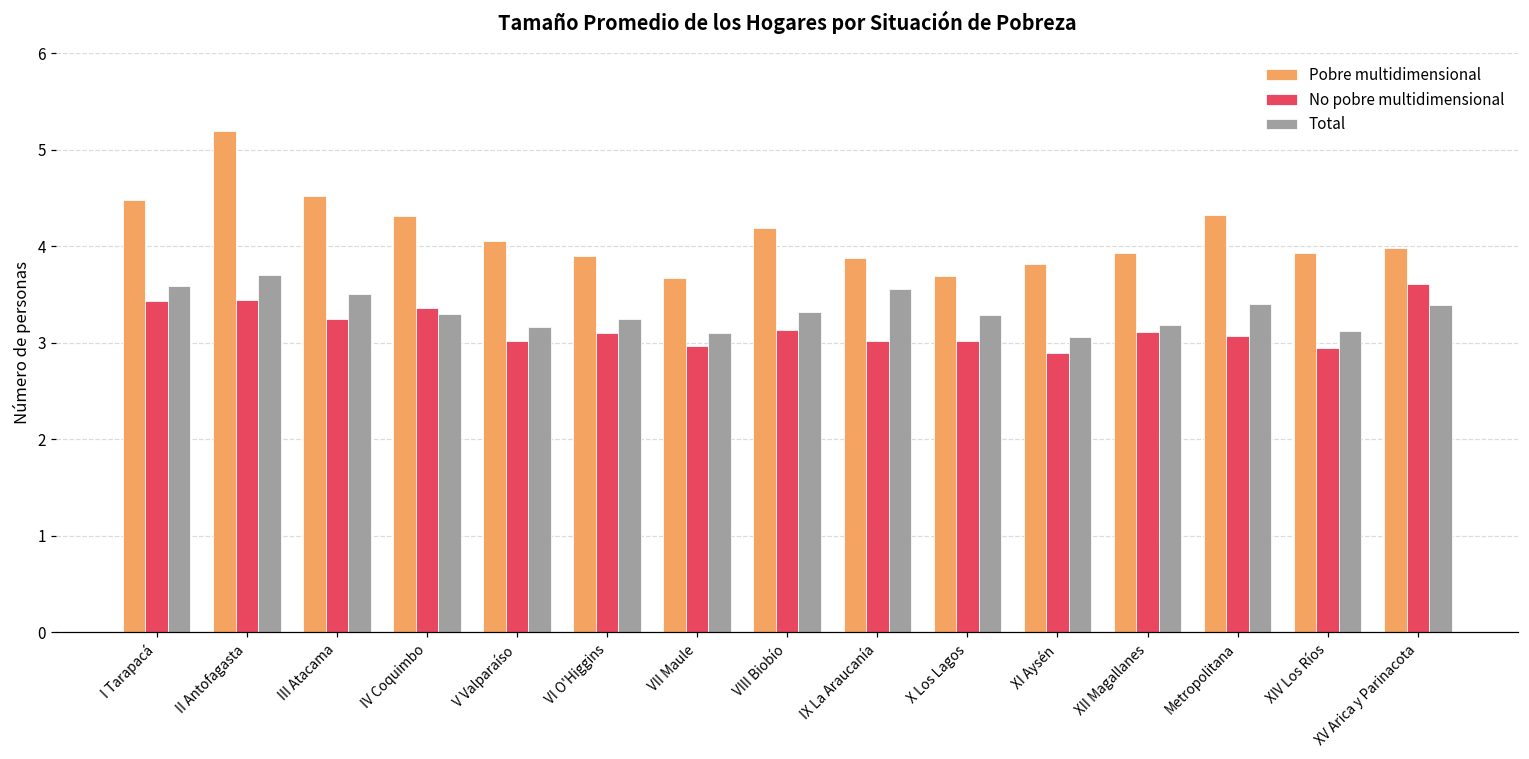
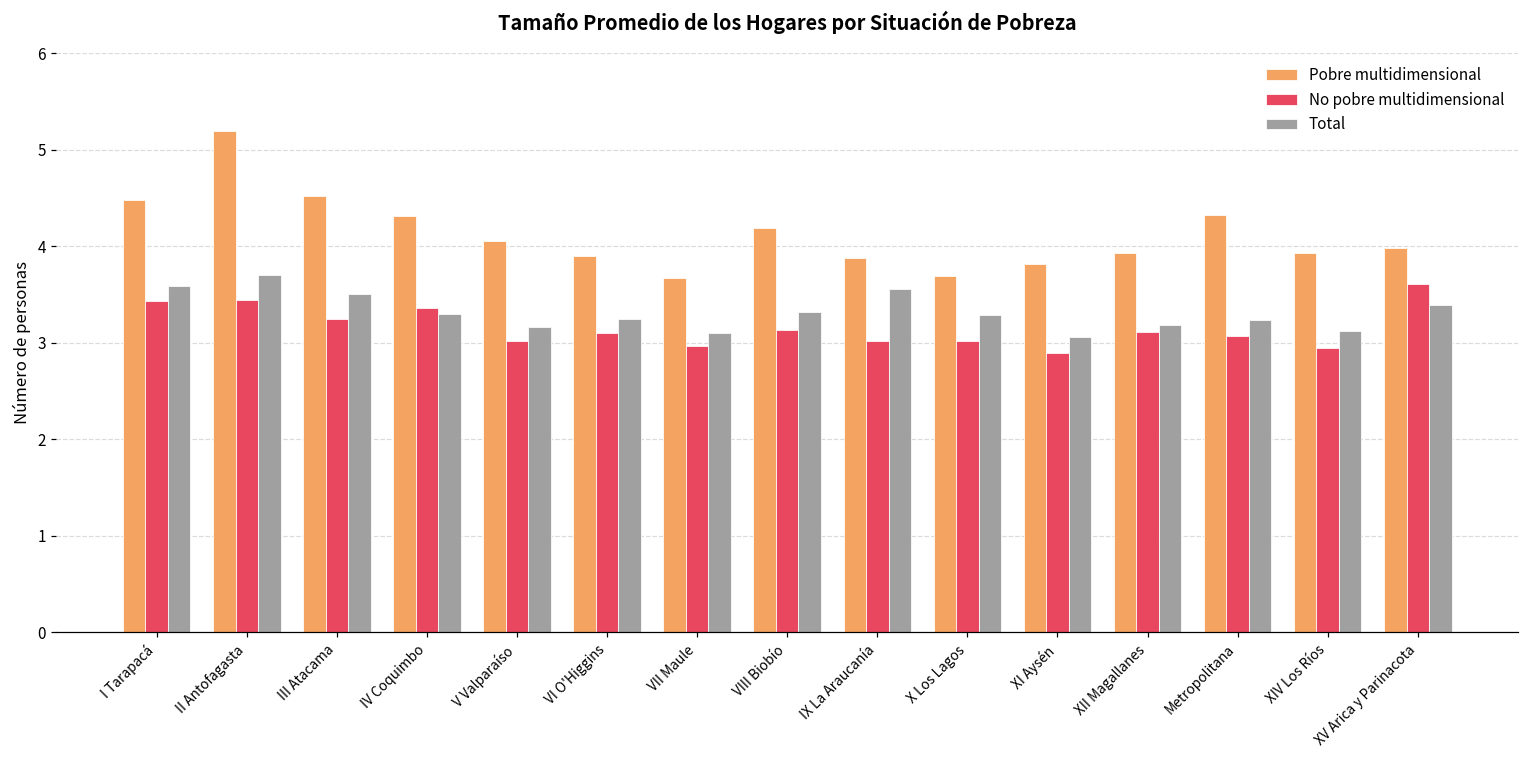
Total, Metropolitana: 3.4 -> 3.2
